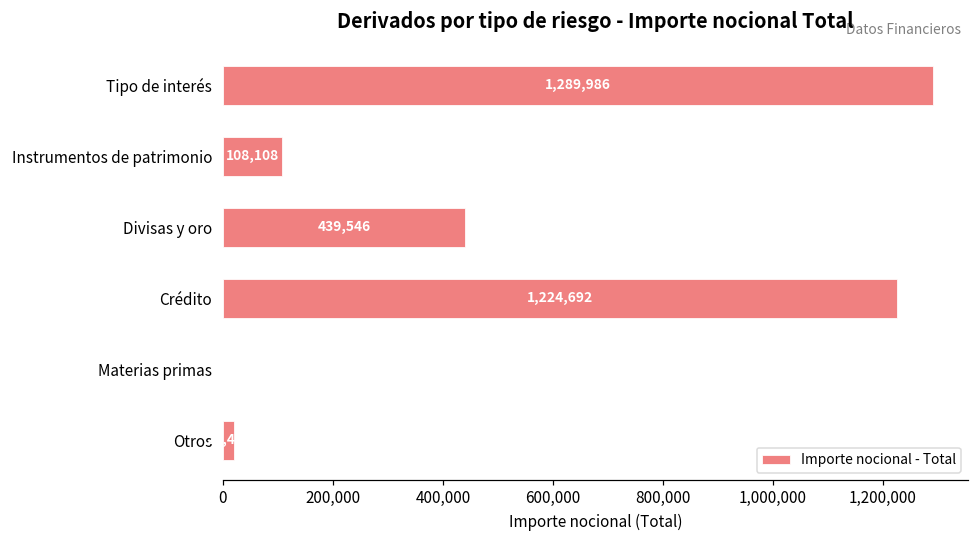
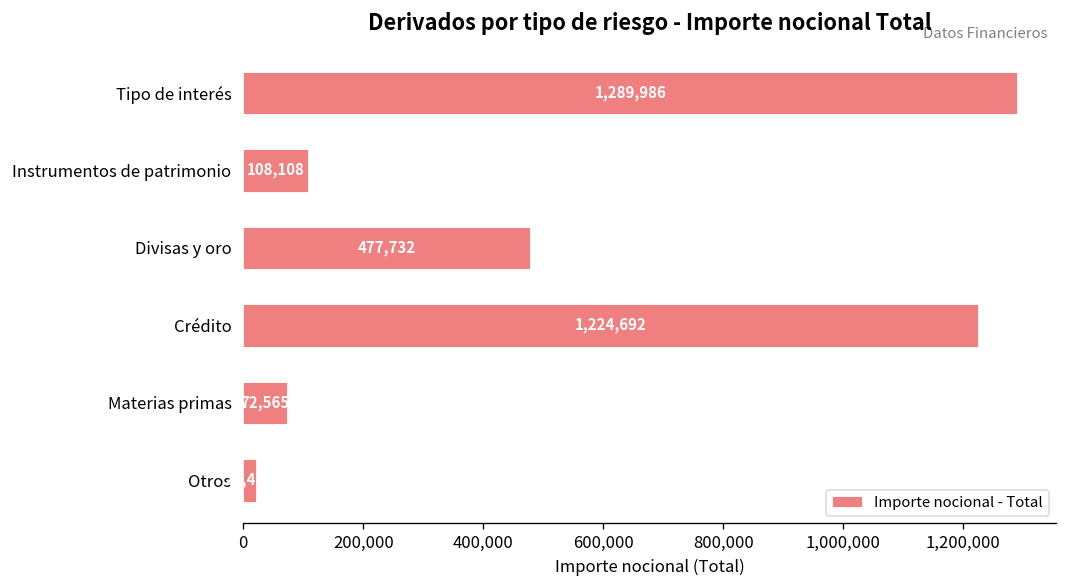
Divisas y oro: 439,546 -> 477,732
Materias primas: 0 -> 70,000
